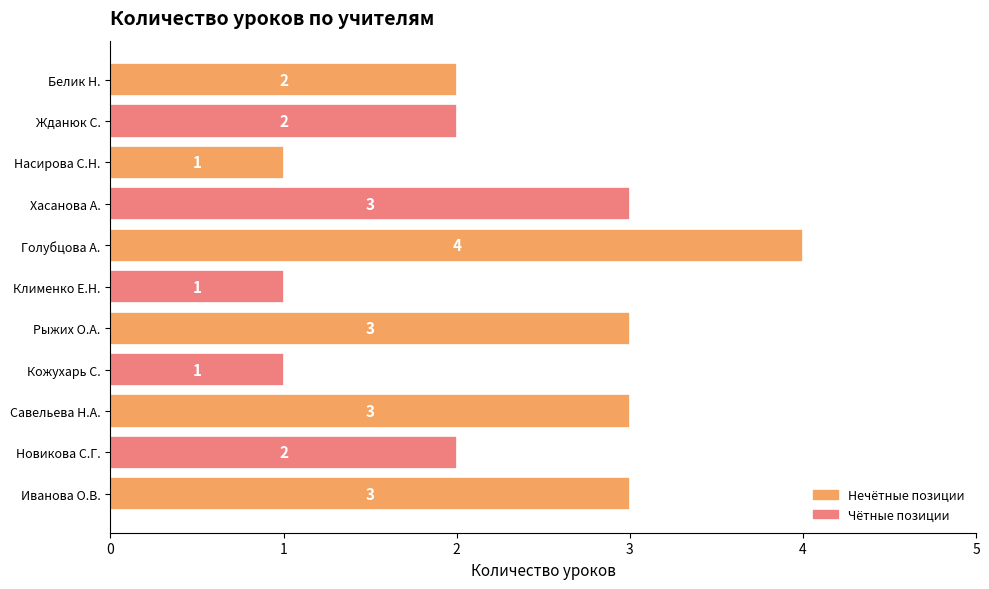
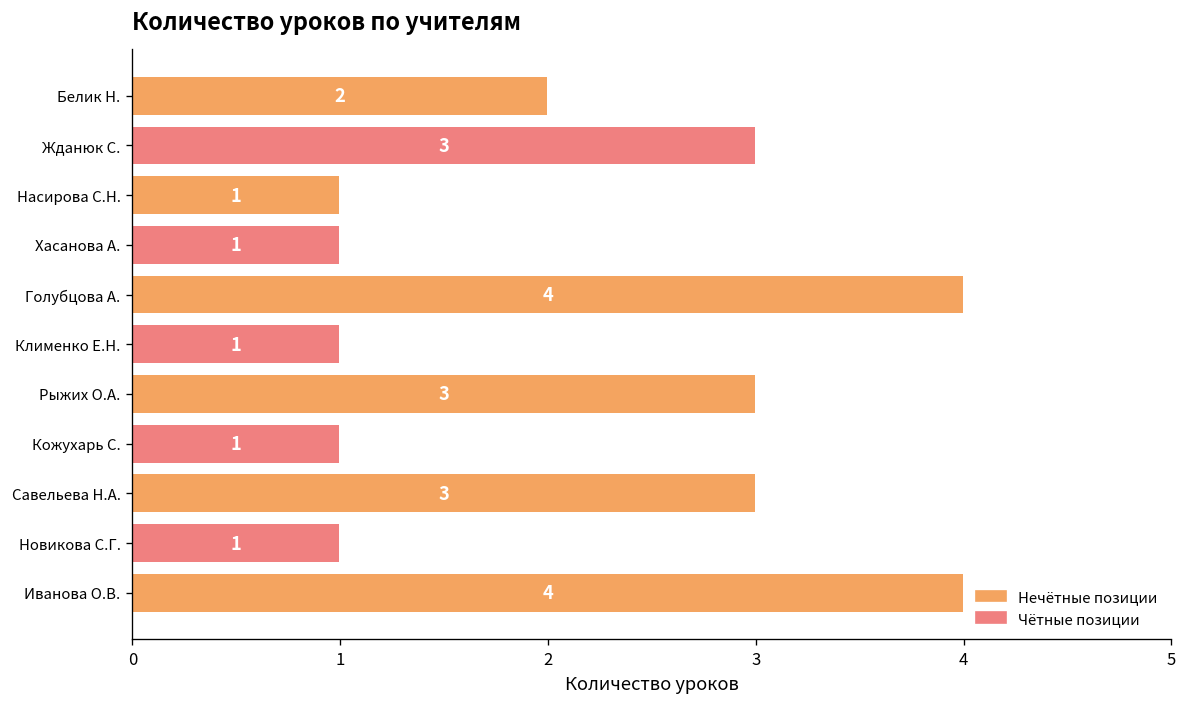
Жданюк С.: 2 -> 3
Хасанова А.: 3 -> 1
Новикова С.Г.: 2 -> 1
Иванова О.В.: 3 -> 4
